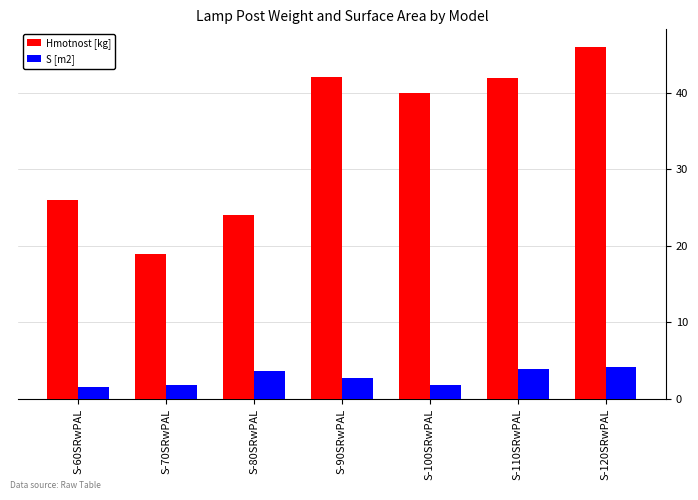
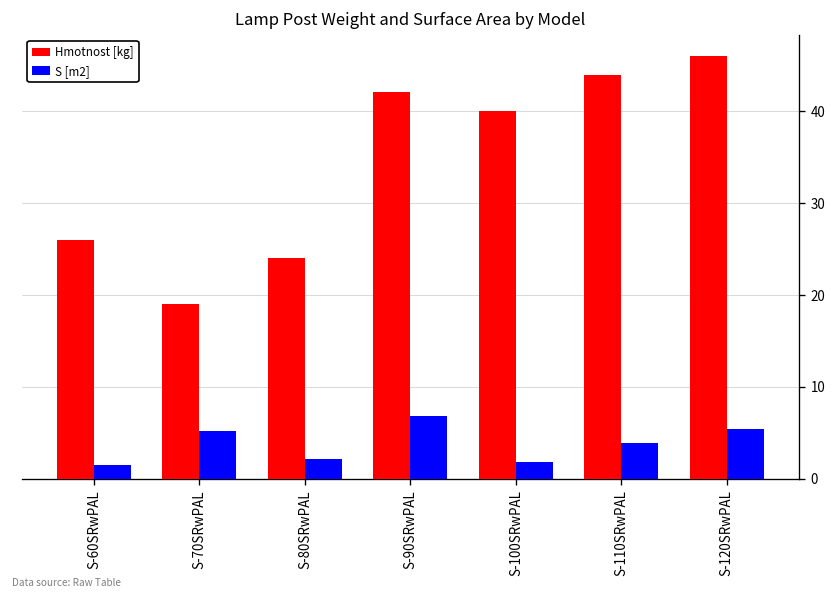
S [m2], S-70SRwPAL: 2 -> 5
S [m2], S-80SRwPAL: 4 -> 2
S [m2], S-90SRwPAL: 3 -> 7
Hmotnost [kg], S-110SRwPAL: 42 -> 44
S [m2], S-120SRwPAL: 4 -> 5
